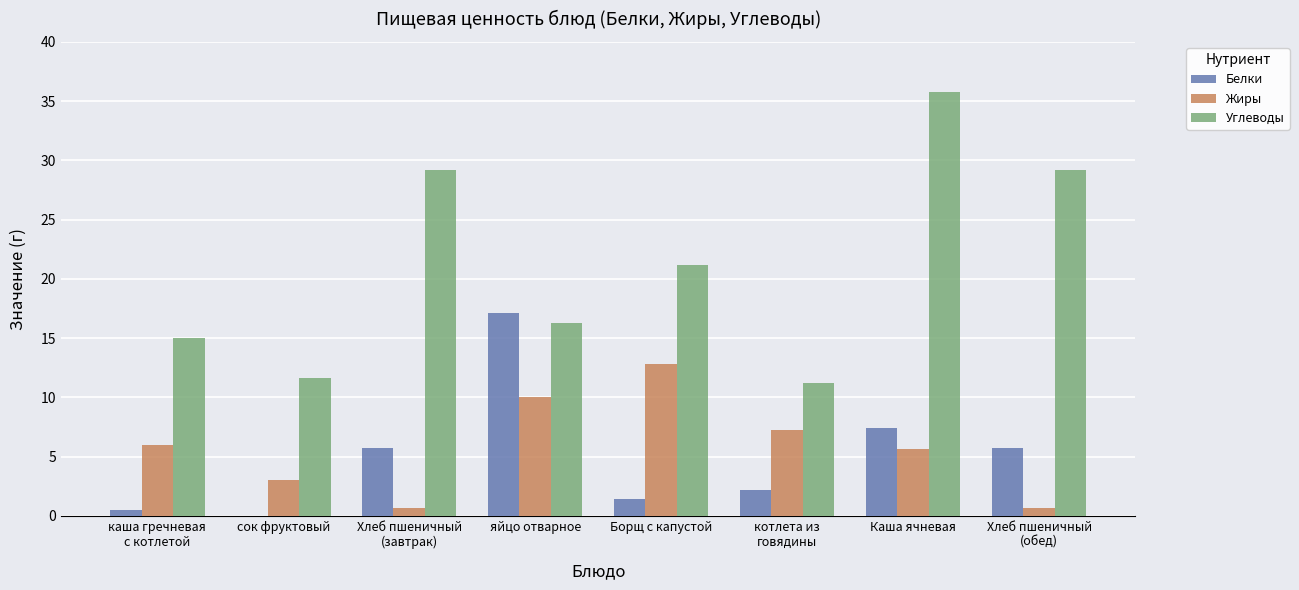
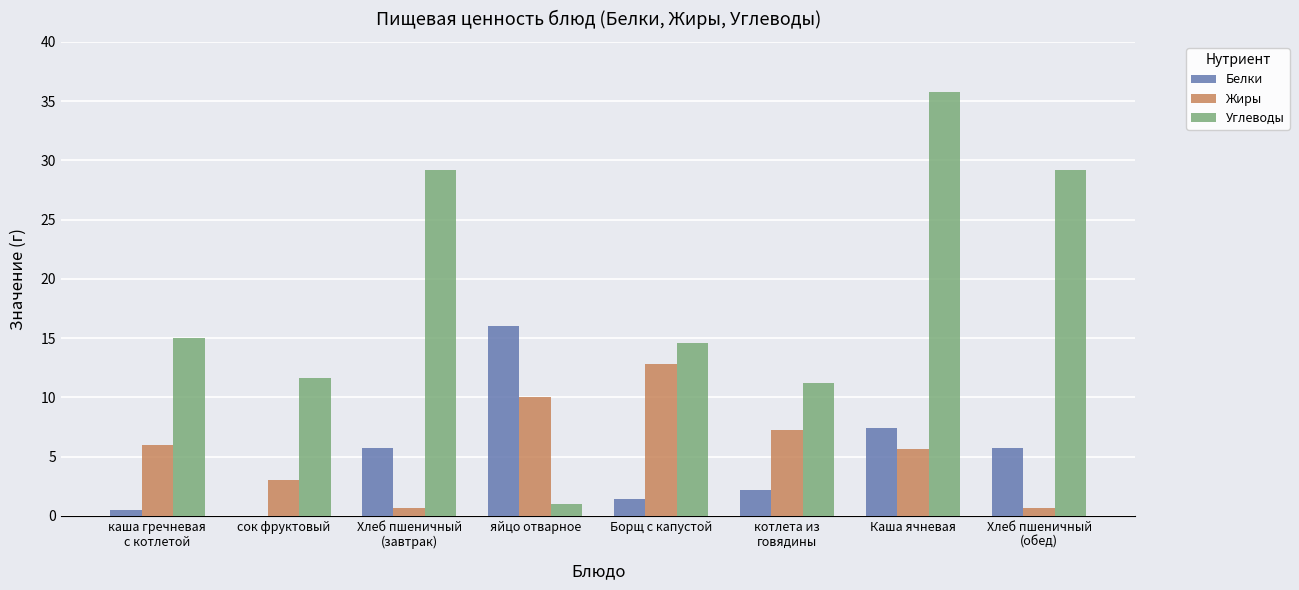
Белки, яйцо отварное: 17.1 -> 16.0
Углеводы, яйцо отварное: 16.3 -> 1.0
Углеводы, Борщ с капустой: 21.2 -> 14.6
